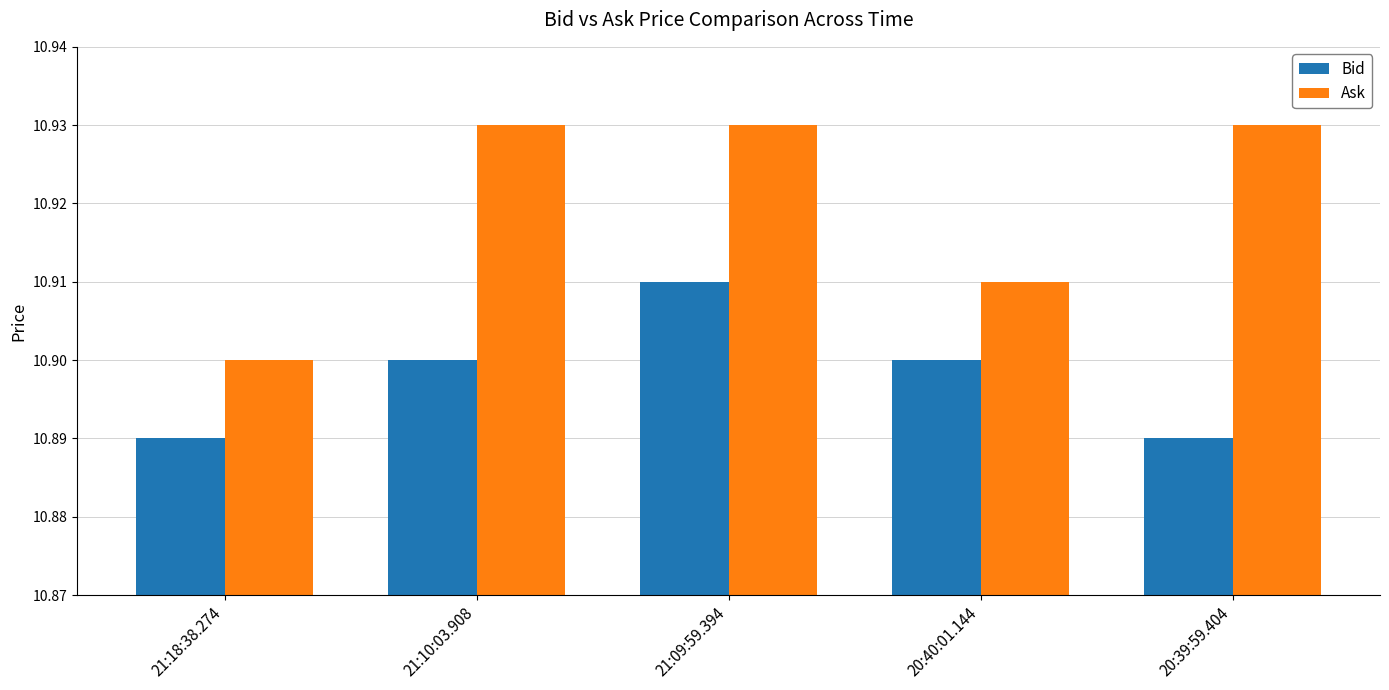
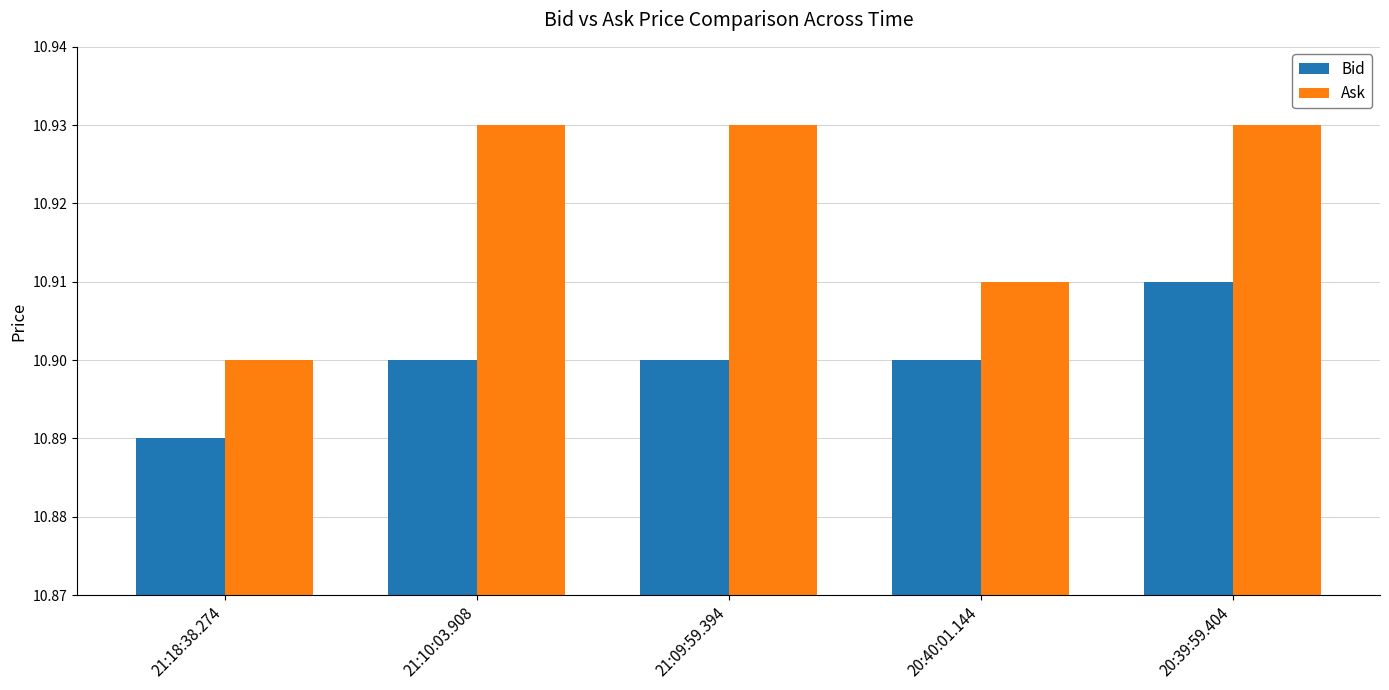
Bid, 21:09:59.394: 10.91 -> 10.90
Bid, 20:39:59.404: 10.89 -> 10.91
